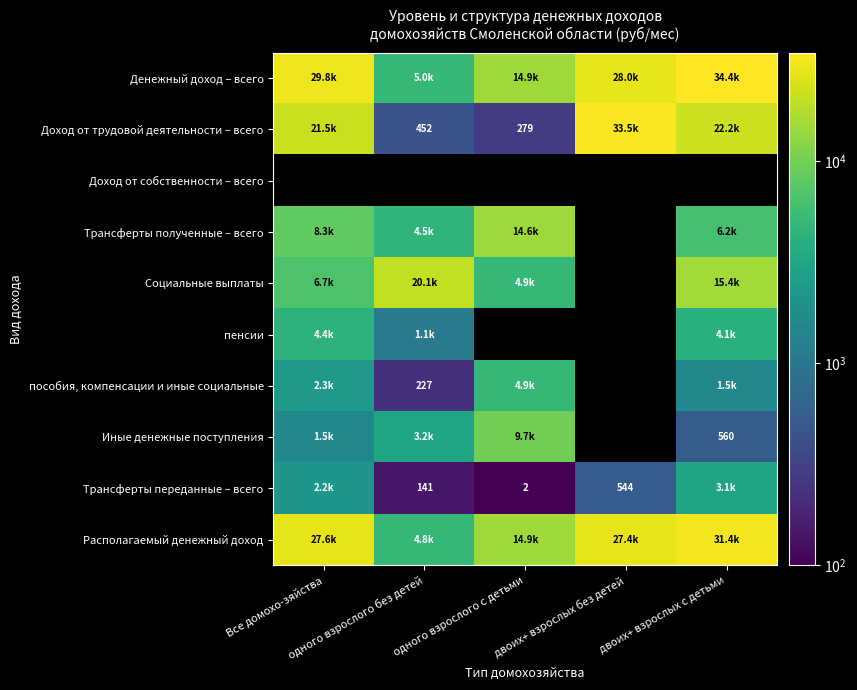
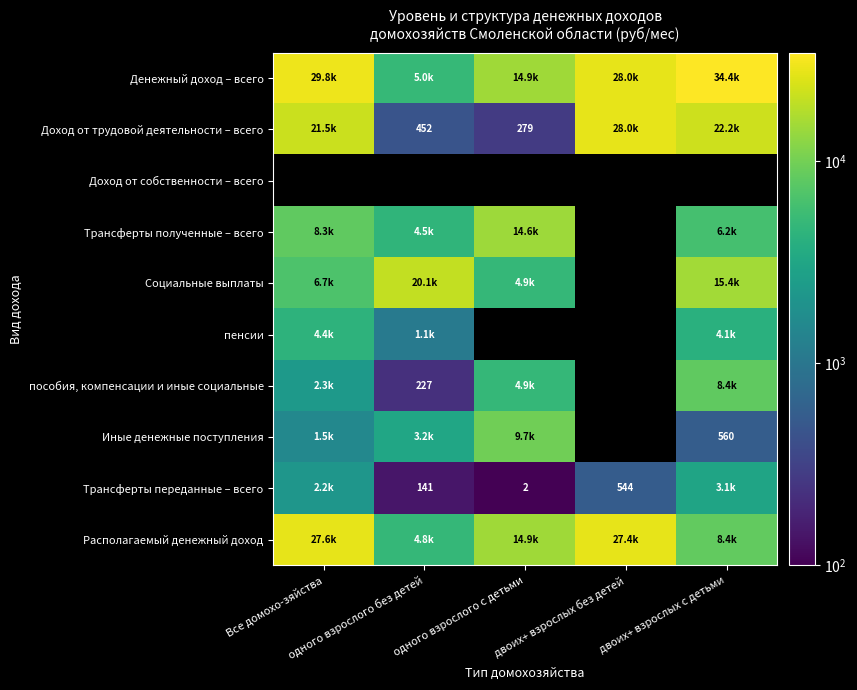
Доход от трудовой деятельности – всего, двоих+ взрослых без детей: 33.5k -> 28.0k
пособия, компенсации и иные социальные, двоих+ взрослых с детьми: 1.5k -> 8.4k
Располагаемый денежный доход, двоих+ взрослых с детьми: 31.4k -> 8.4k
